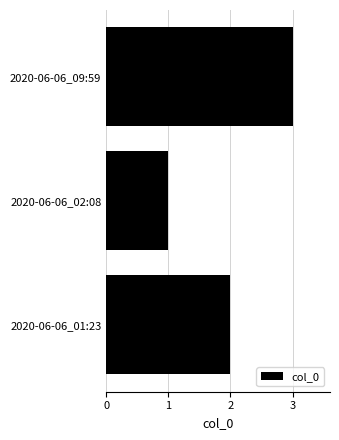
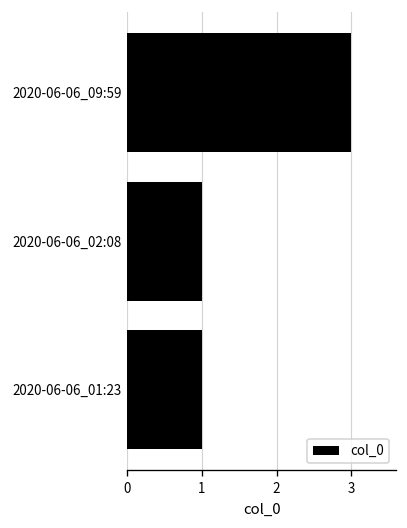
2020-06-06_01:23: 2 -> 1
